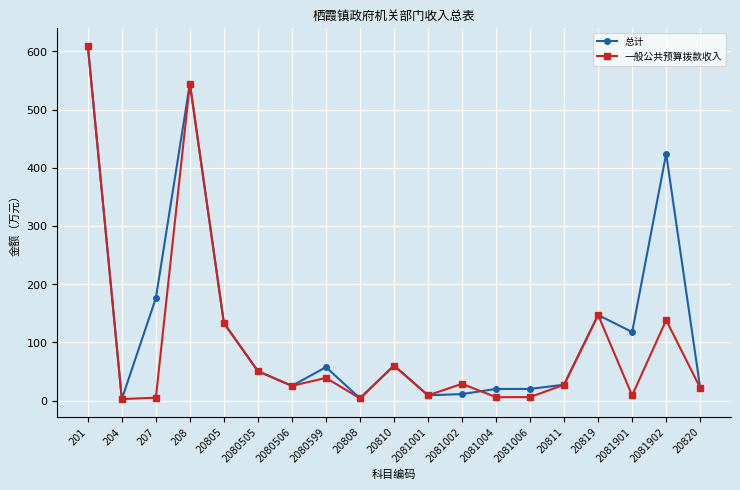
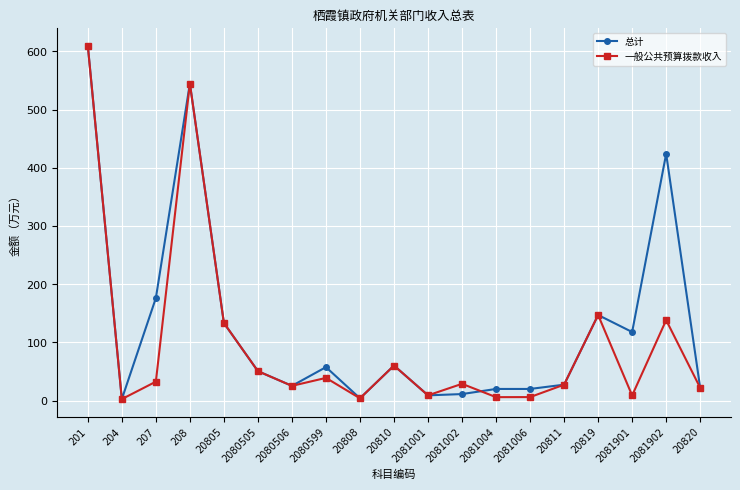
一般公共预算拨款收入, 207: 10 -> 30
